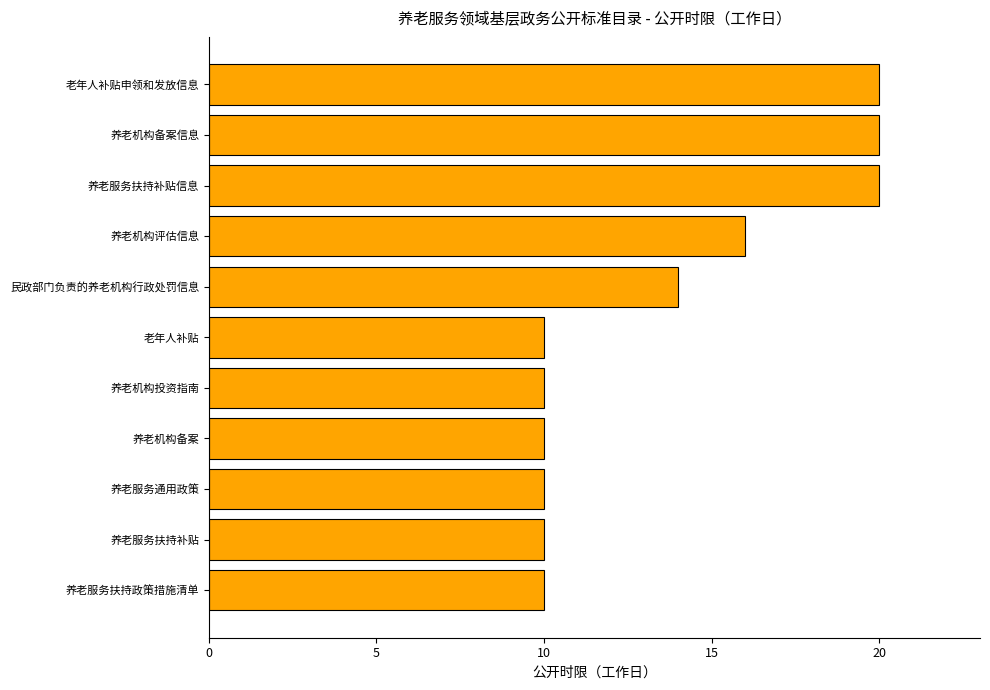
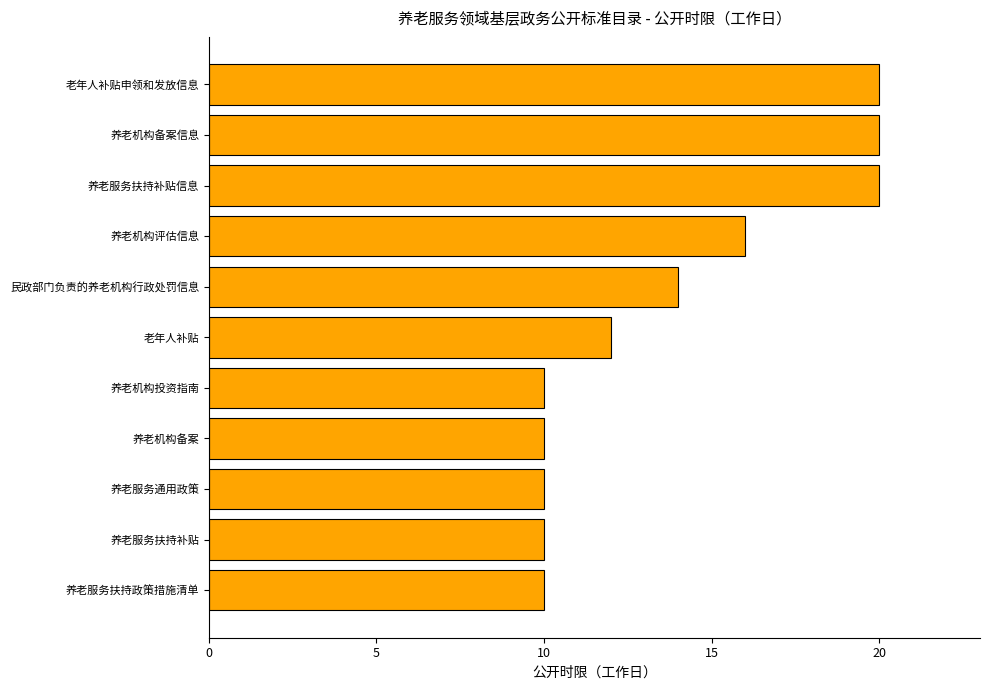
老年人补贴: 10 -> 12
